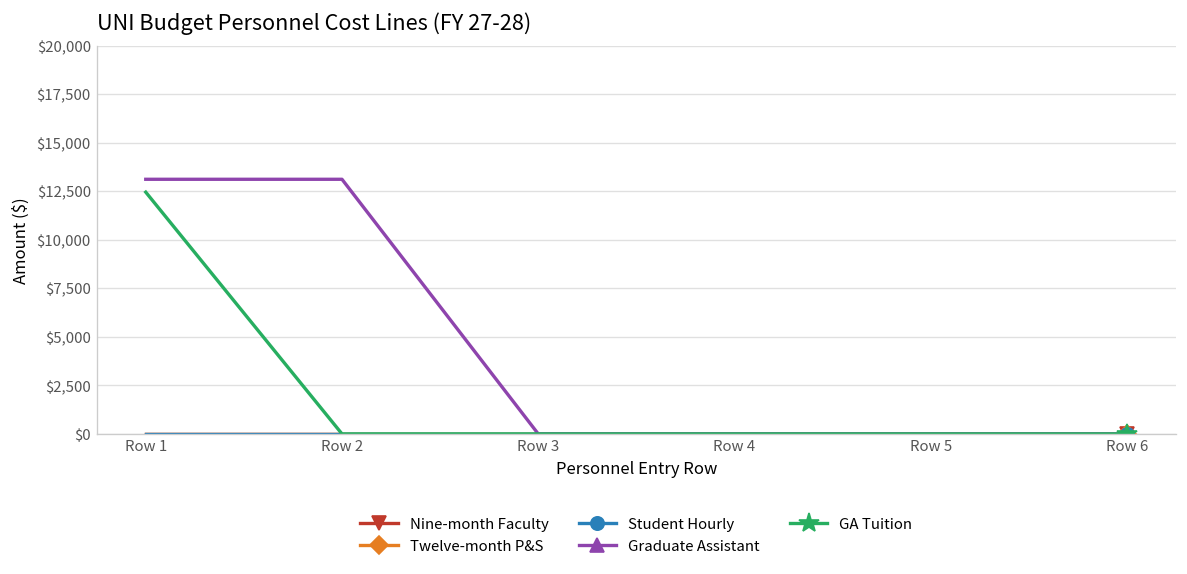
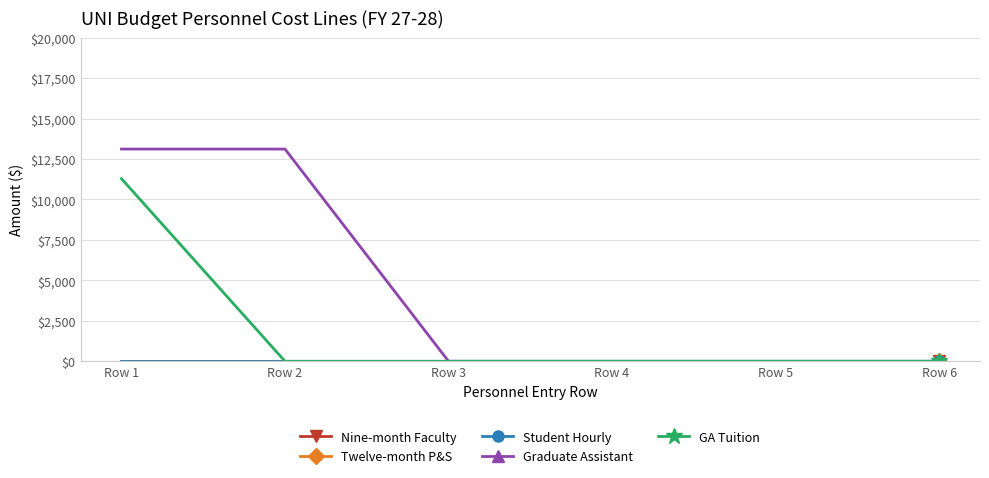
GA Tuition, Row 1: $12,500 -> $11,300
